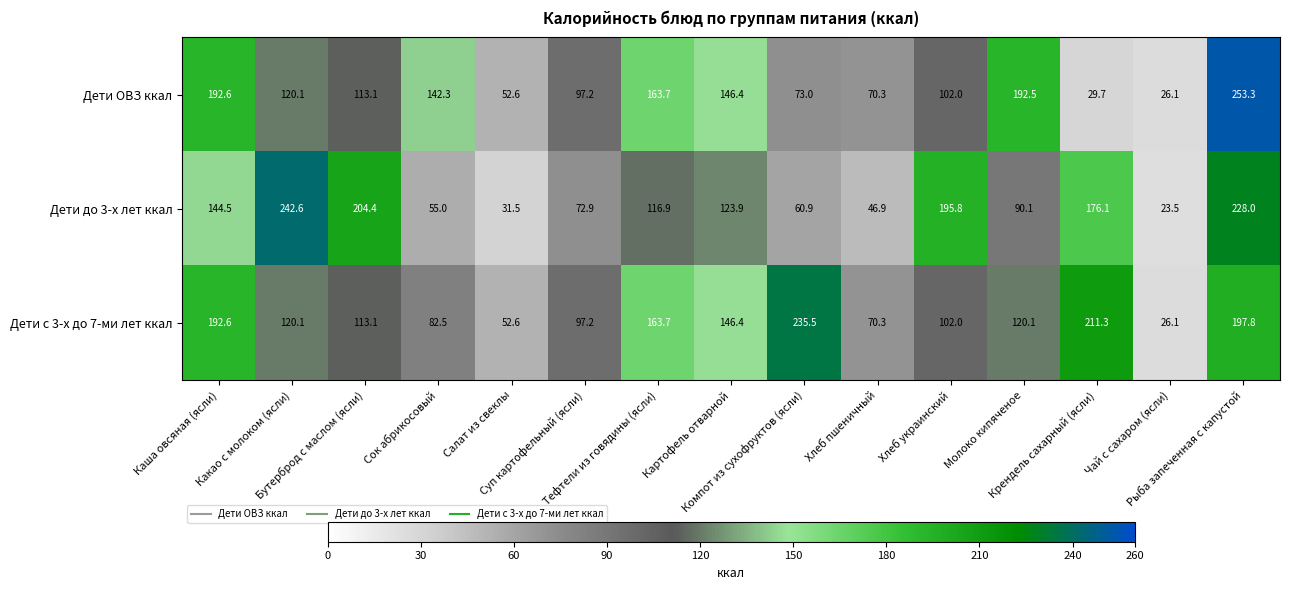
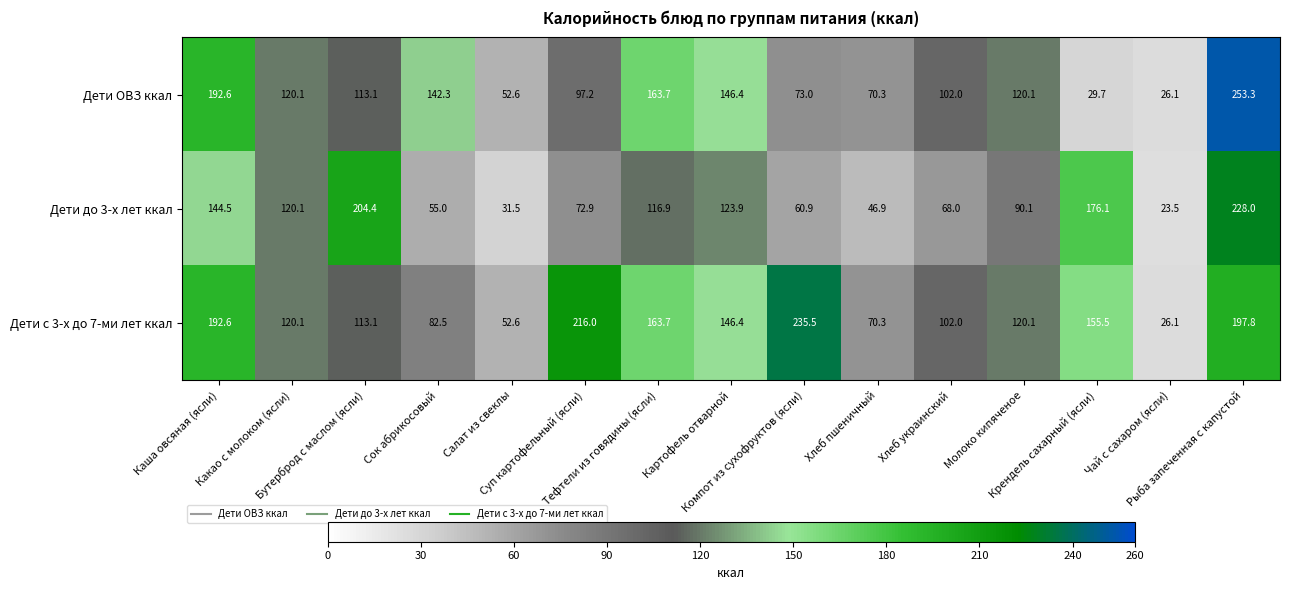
Дети ОВЗ ккал, Молоко кипяченое: 192.5 -> 120.1
Дети до 3-х лет ккал, Какао с молоком (ясли): 242.6 -> 120.1
Дети до 3-х лет ккал, Хлеб украинский: 195.8 -> 68.0
Дети с 3-х до 7-ми лет ккал, Суп картофельный (ясли): 97.2 -> 216.0
Дети с 3-х до 7-ми лет ккал, Крендель сахарный (ясли): 211.3 -> 155.5
